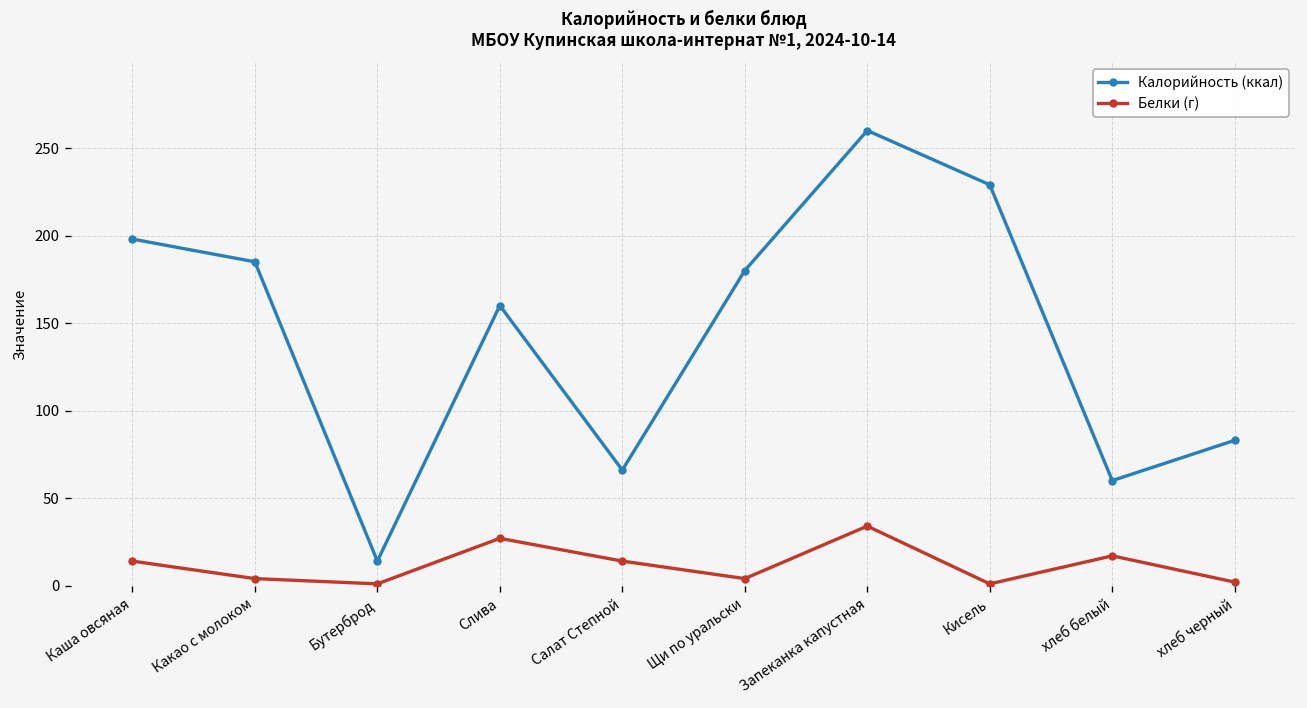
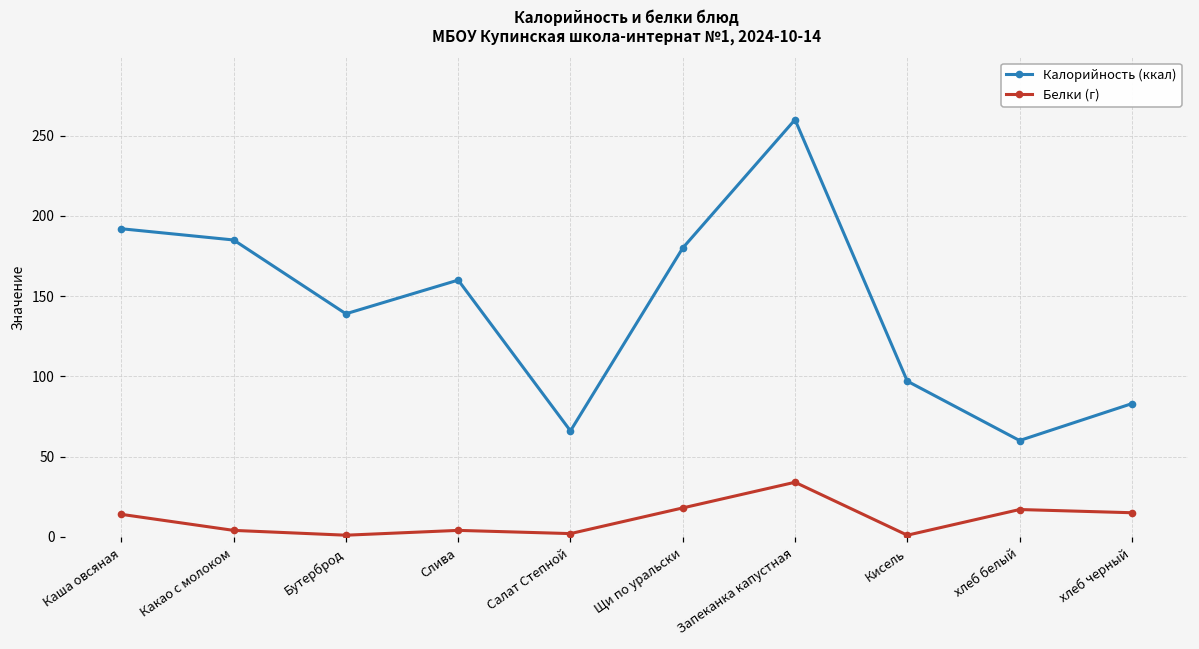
Калорийность (ккал), Каша овсяная: 198 -> 192
Калорийность (ккал), Бутерброд: 14 -> 139
Белки (г), Слива: 27 -> 4
Белки (г), Салат Степной: 14 -> 2
Белки (г), Щи по уральски: 4 -> 18
Калорийность (ккал), Кисель: 229 -> 97
Белки (г), хлеб черный: 2 -> 15
